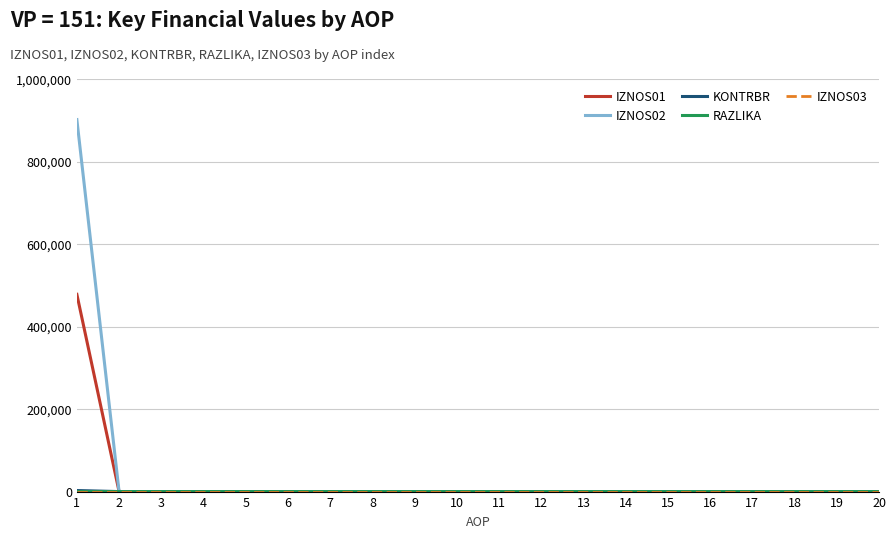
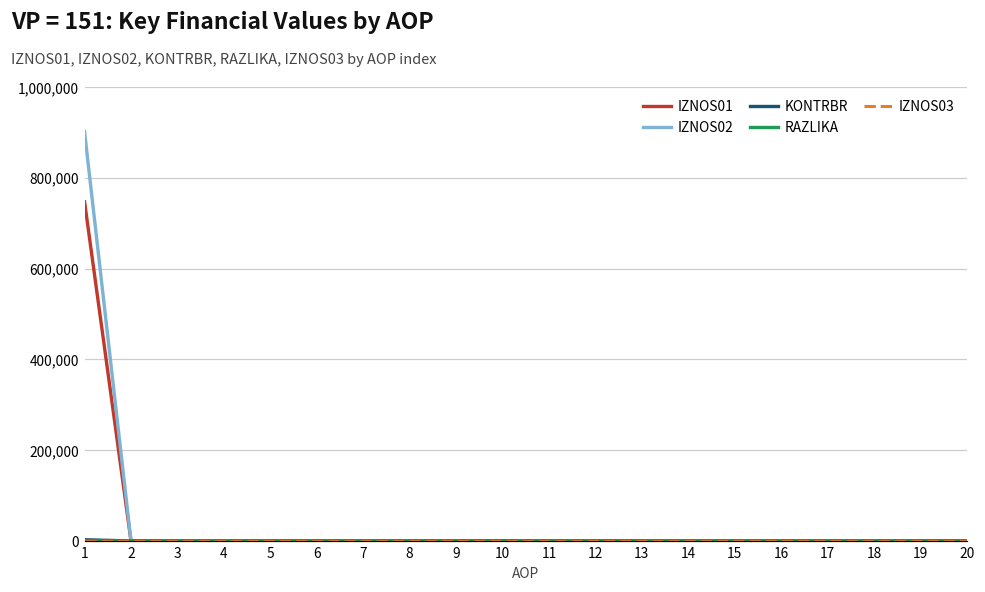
IZNOS01, 1: 480,000 -> 750,000
